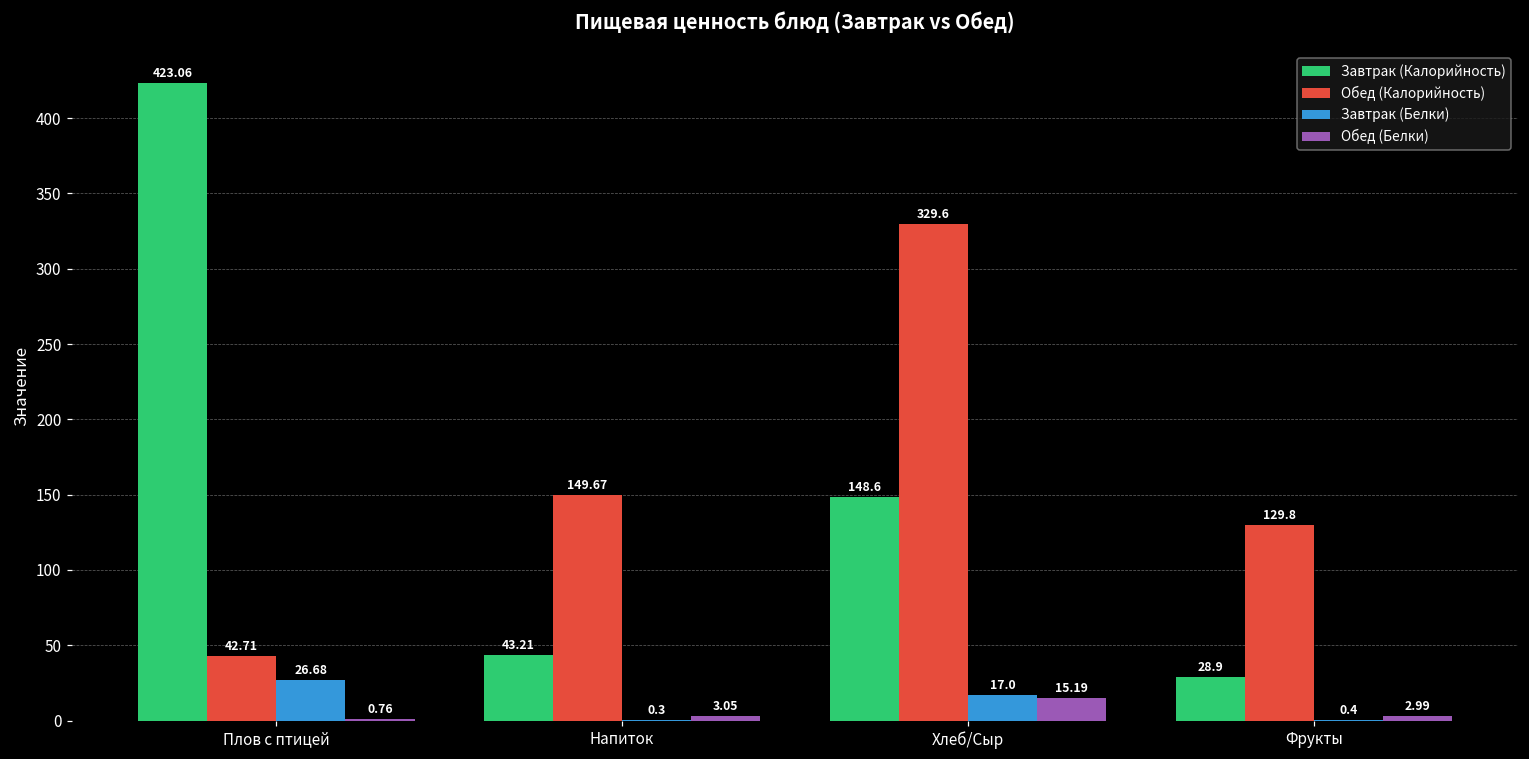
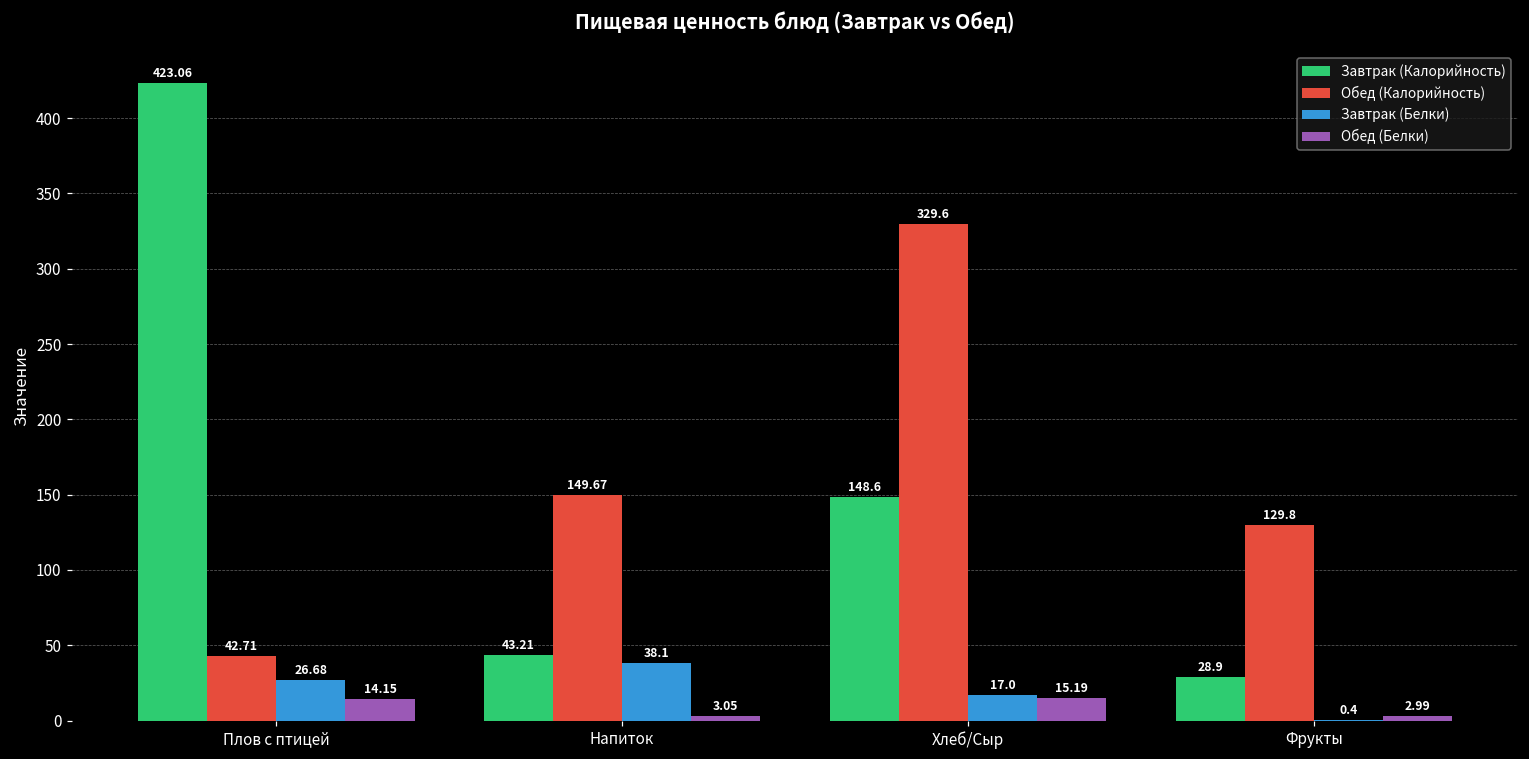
Обед (Белки), Плов с птицей: 0.76 -> 14.15
Завтрак (Белки), Напиток: 0.3 -> 38.1
